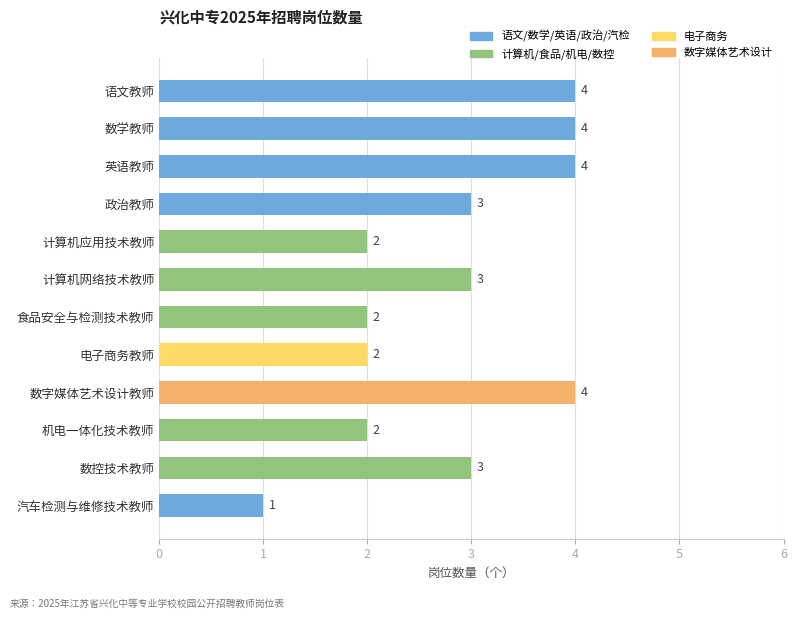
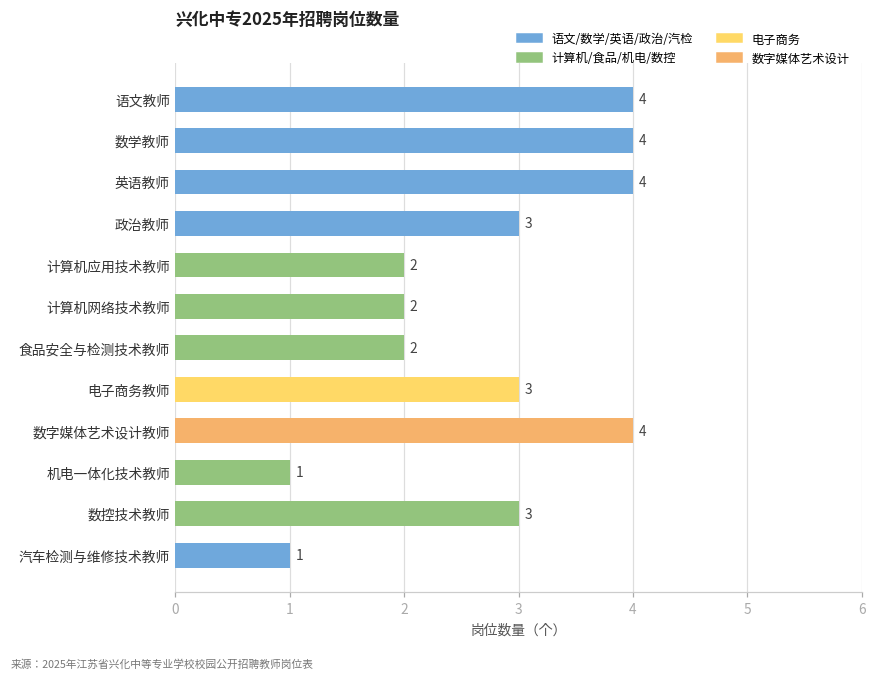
计算机网络技术教师: 3 -> 2
电子商务教师: 2 -> 3
机电一体化技术教师: 2 -> 1
